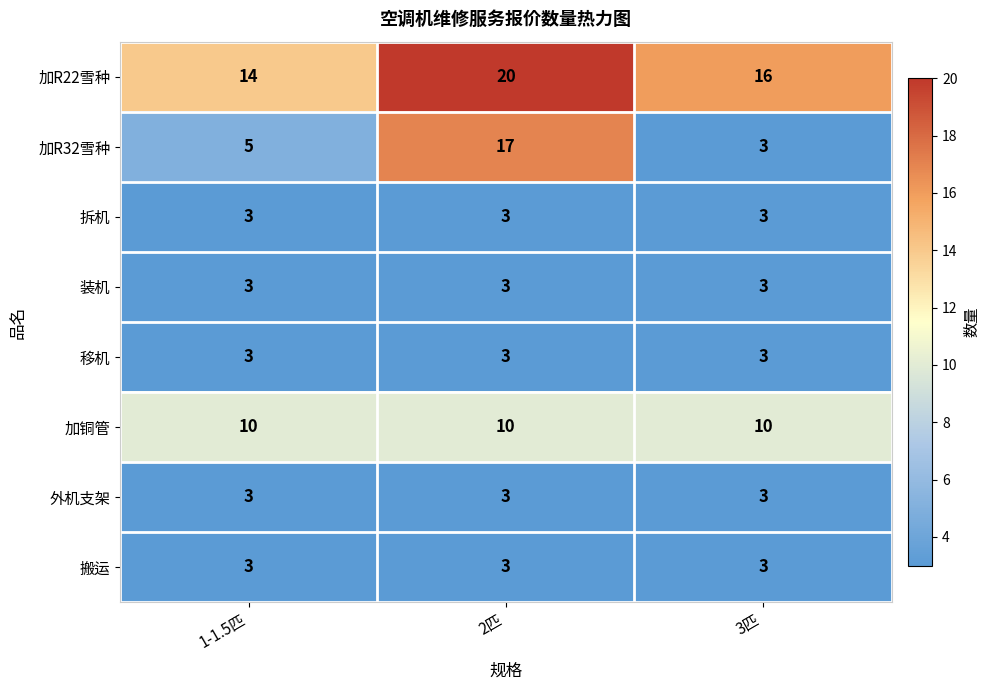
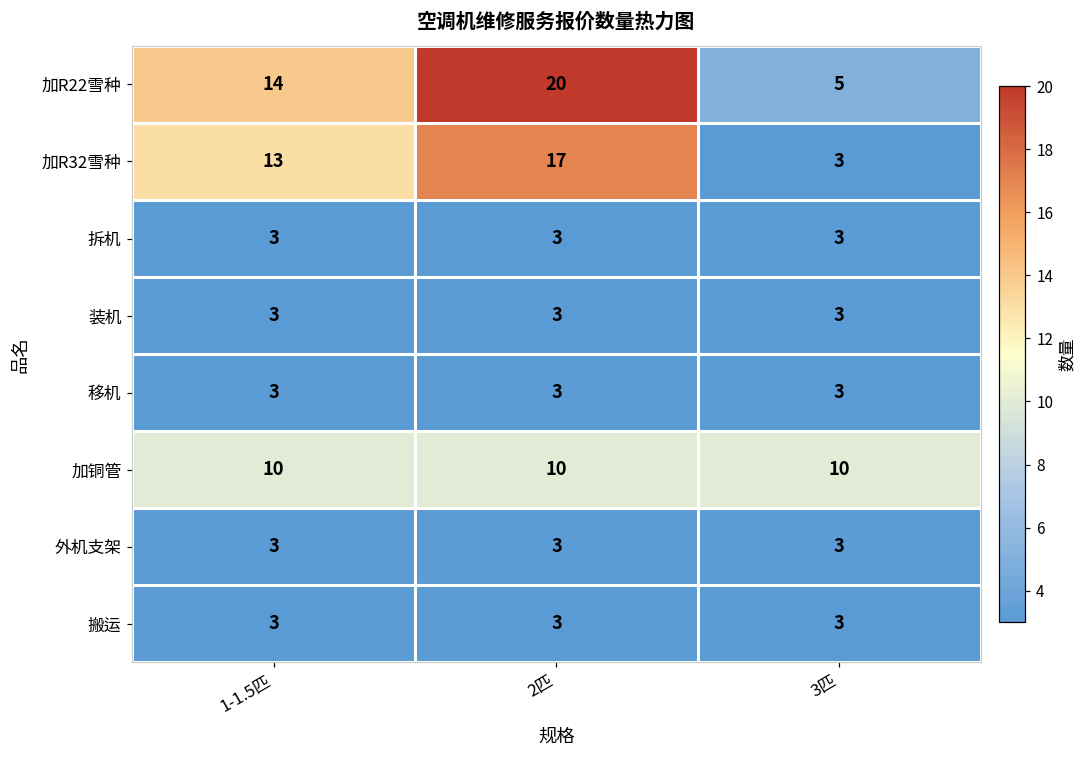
加R22雪种, 3匹: 16 -> 5
加R32雪种, 1-1.5匹: 5 -> 13
